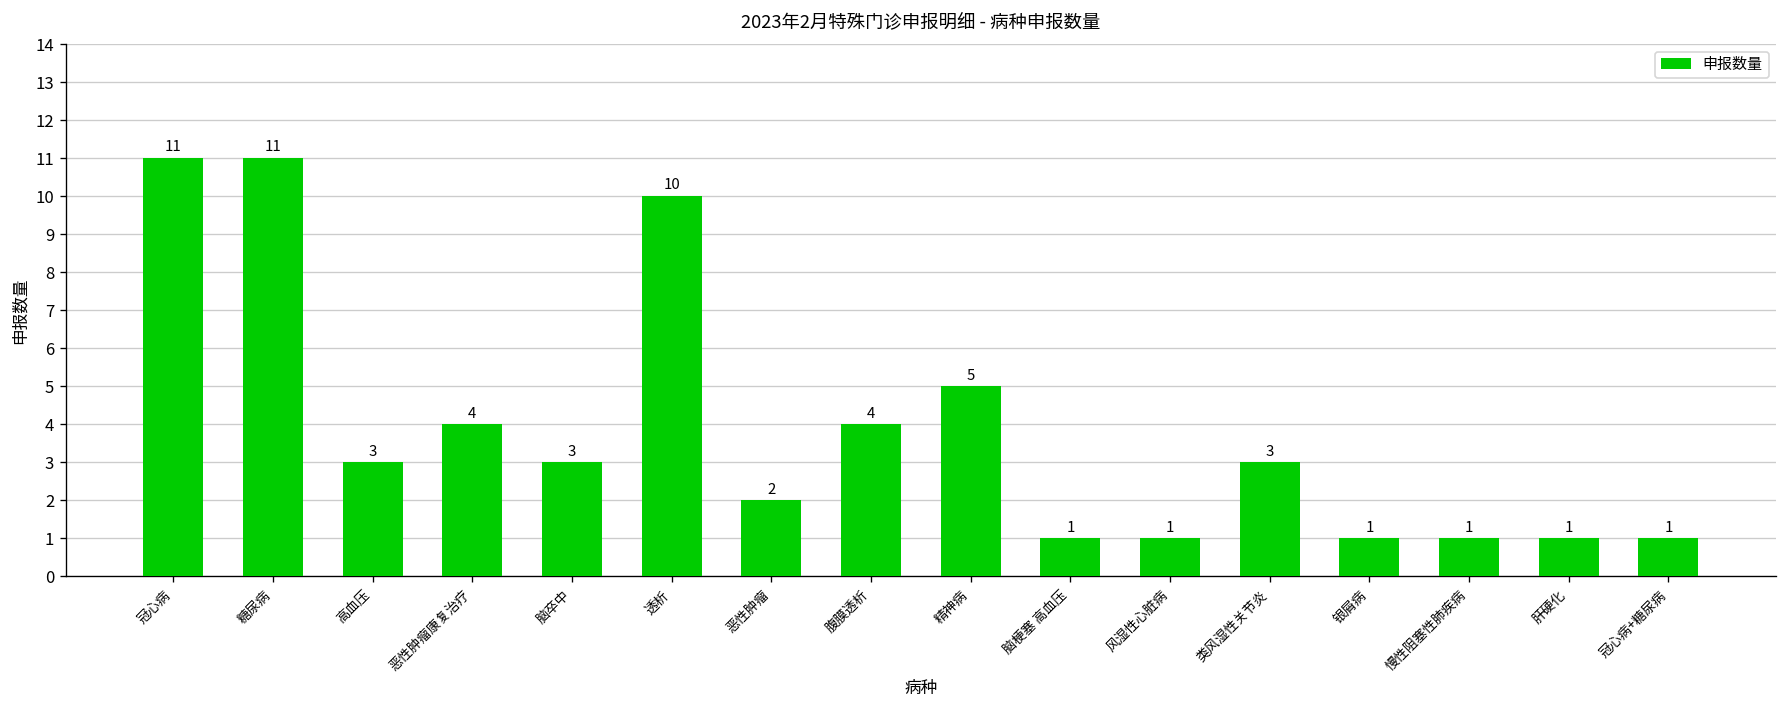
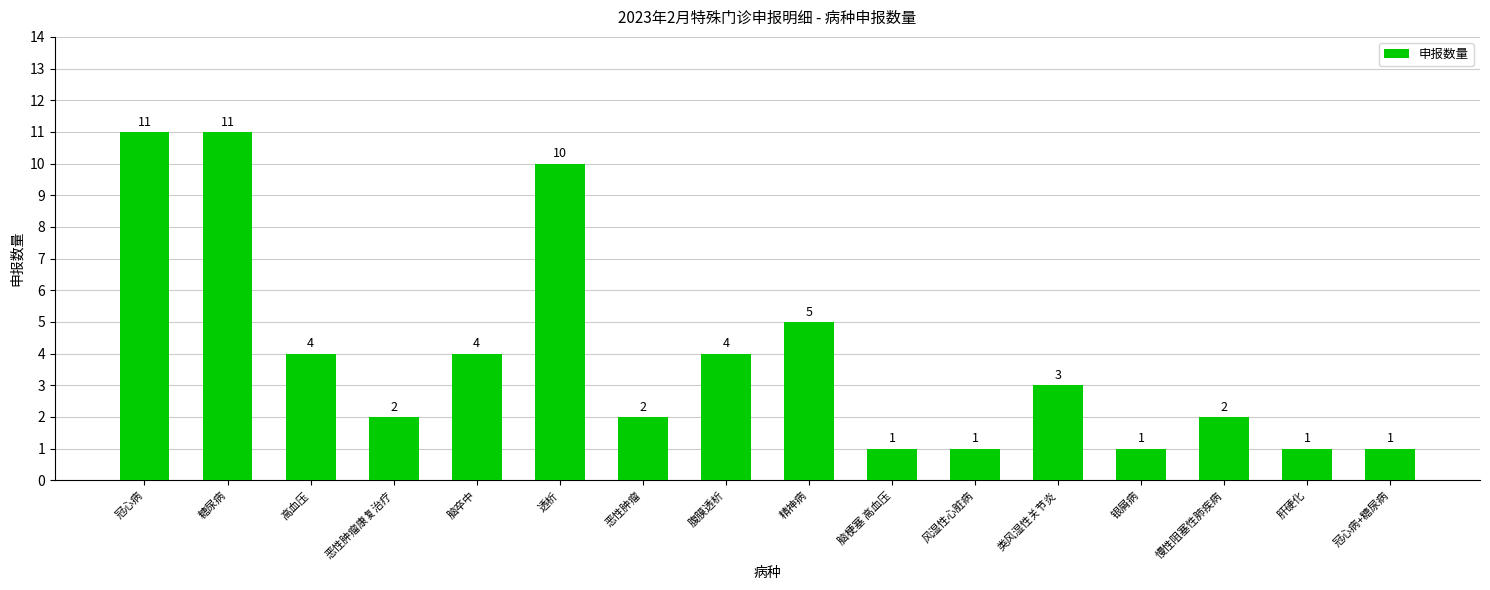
高血压: 3 -> 4
恶性肿瘤康复治疗: 4 -> 2
脑卒中: 3 -> 4
慢性阻塞性肺疾病: 1 -> 2
